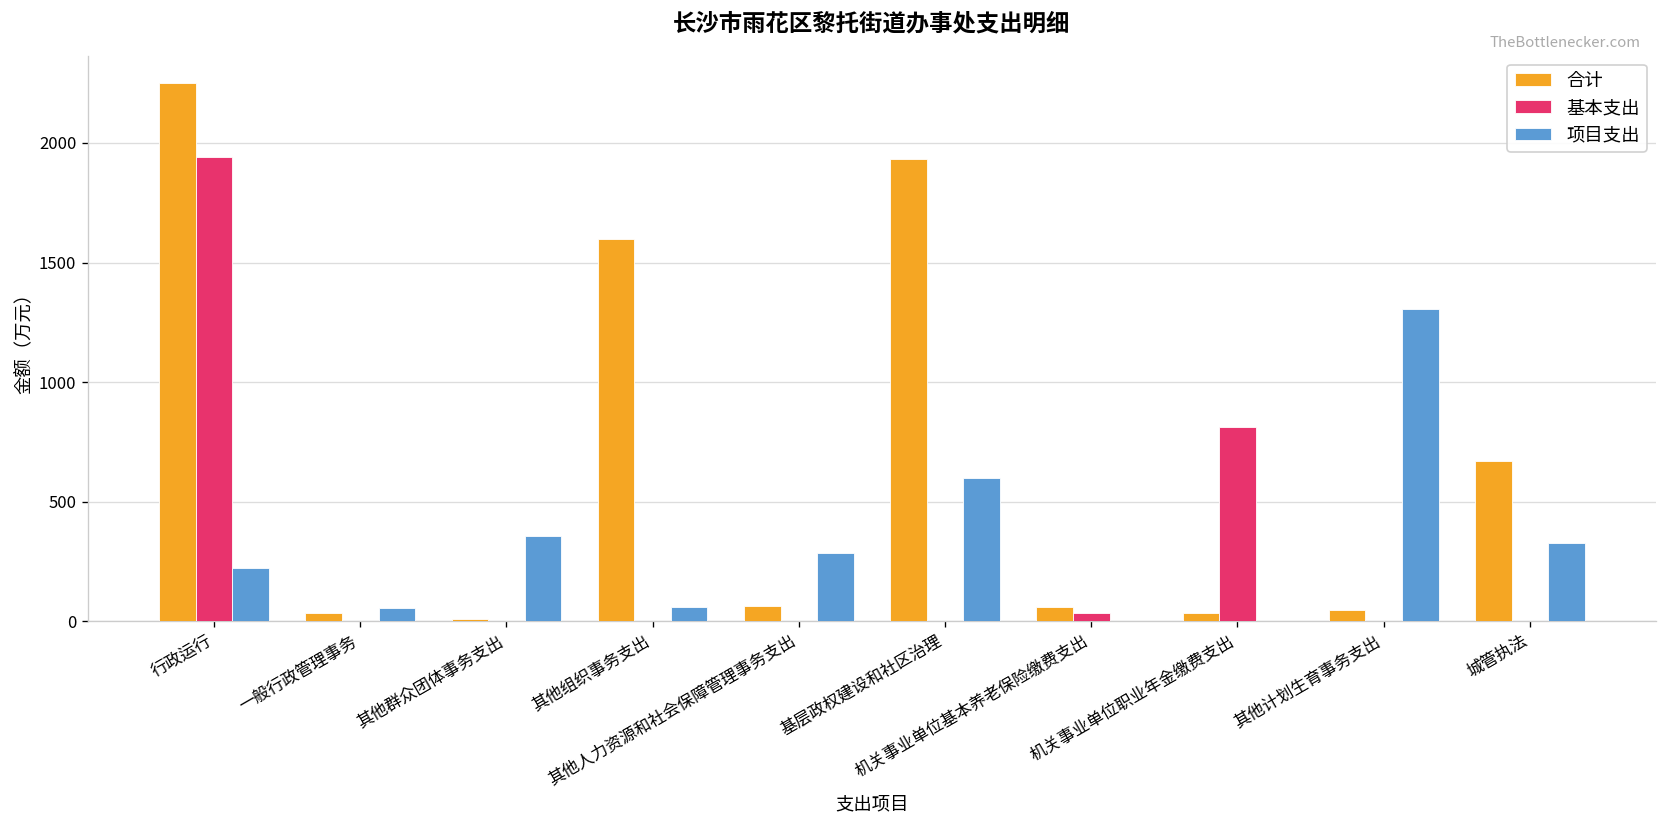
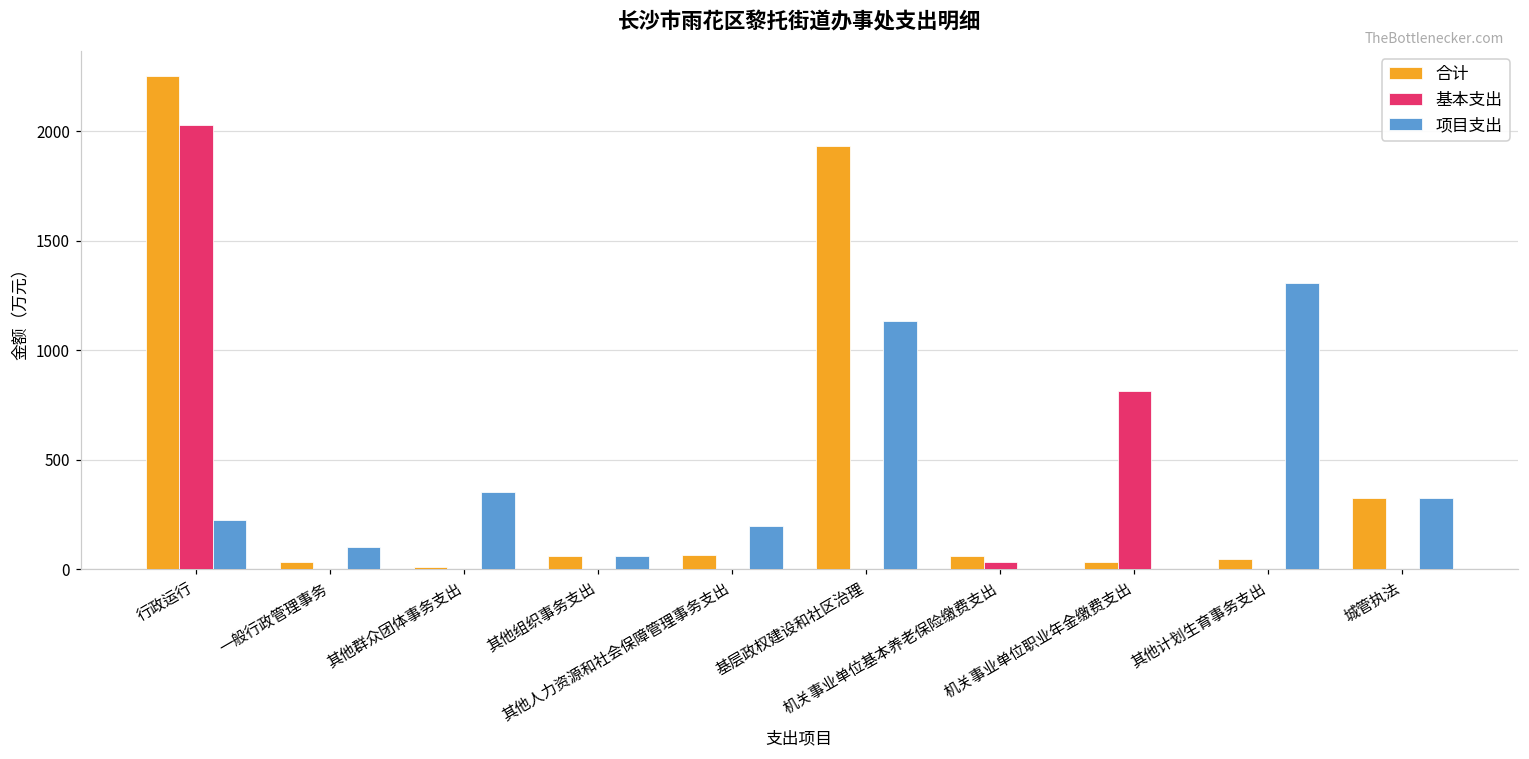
基本支出, 行政运行: 1940 -> 2030
项目支出, 一般行政管理事务: 60 -> 100
合计, 其他组织事务支出: 1600 -> 60
项目支出, 其他人力资源和社会保障管理事务支出: 280 -> 200
项目支出, 基层政权建设和社区治理: 600 -> 1130
合计, 城管执法: 670 -> 330
